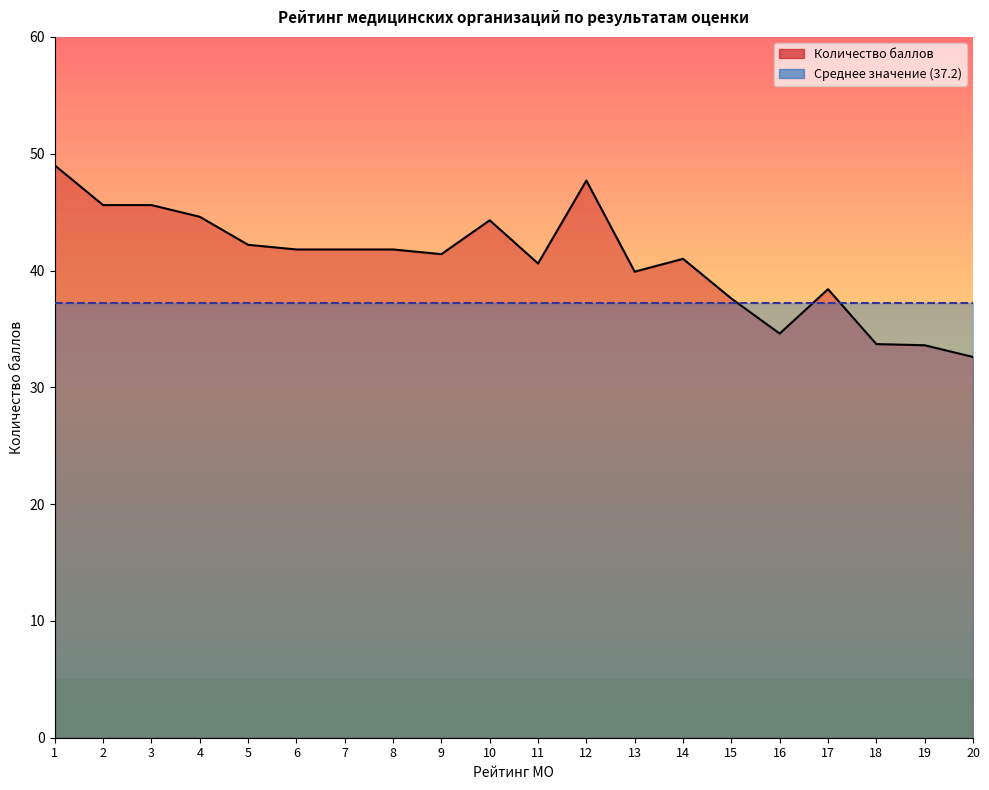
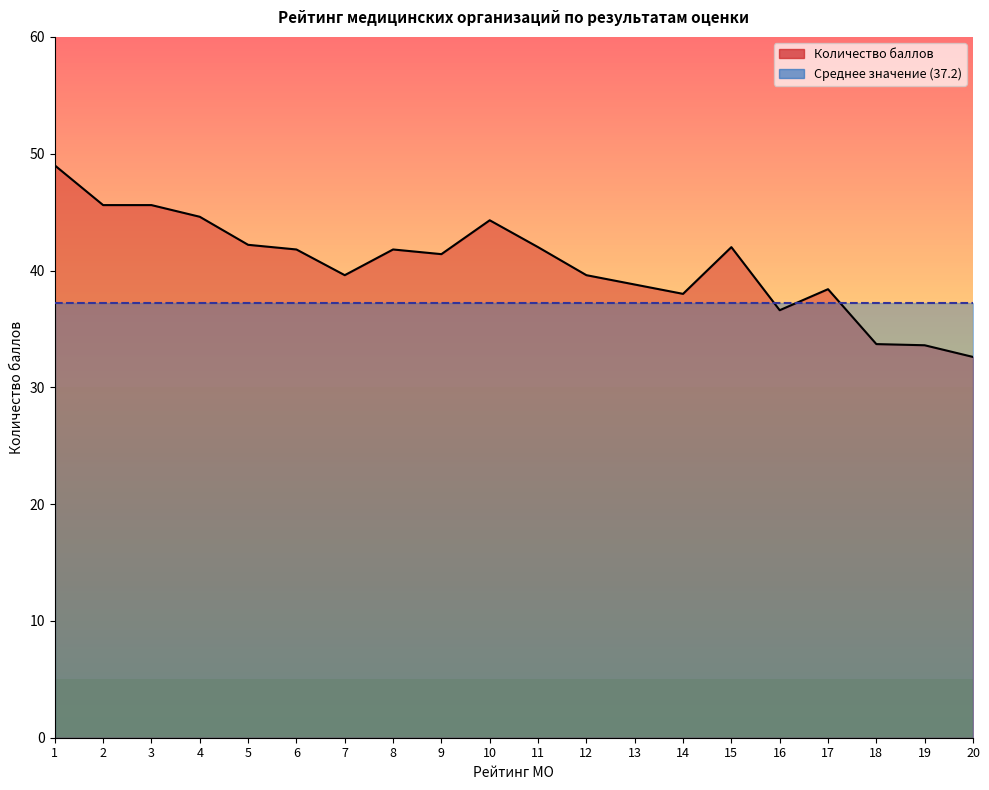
Количество баллов, 7: 41.8 -> 39.6
Количество баллов, 11: 40.6 -> 42.0
Количество баллов, 12: 47.7 -> 39.6
Количество баллов, 13: 39.9 -> 38.8
Количество баллов, 14: 41 -> 38
Количество баллов, 15: 37.6 -> 42.0
Количество баллов, 16: 34.6 -> 36.6
